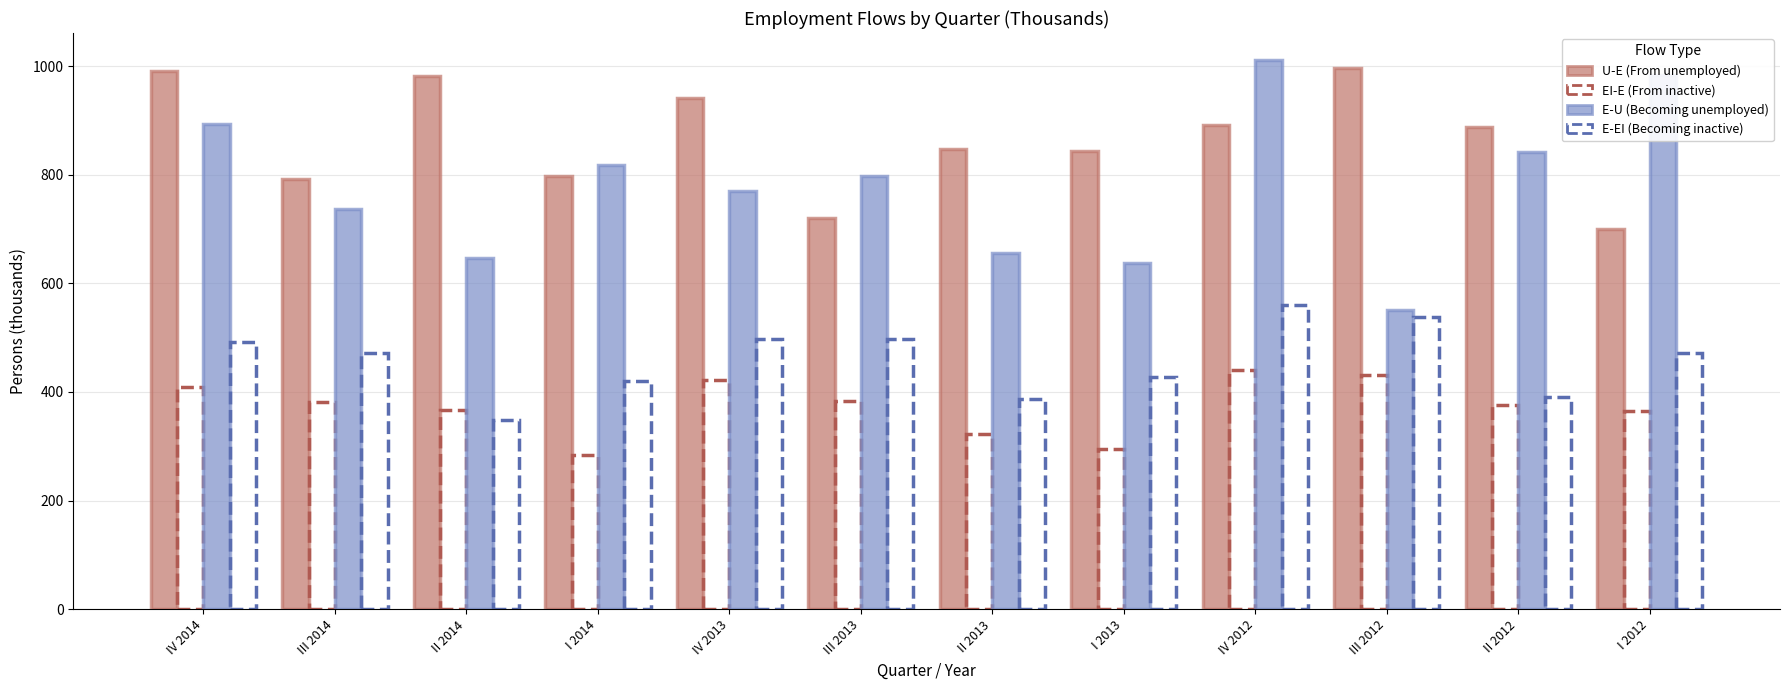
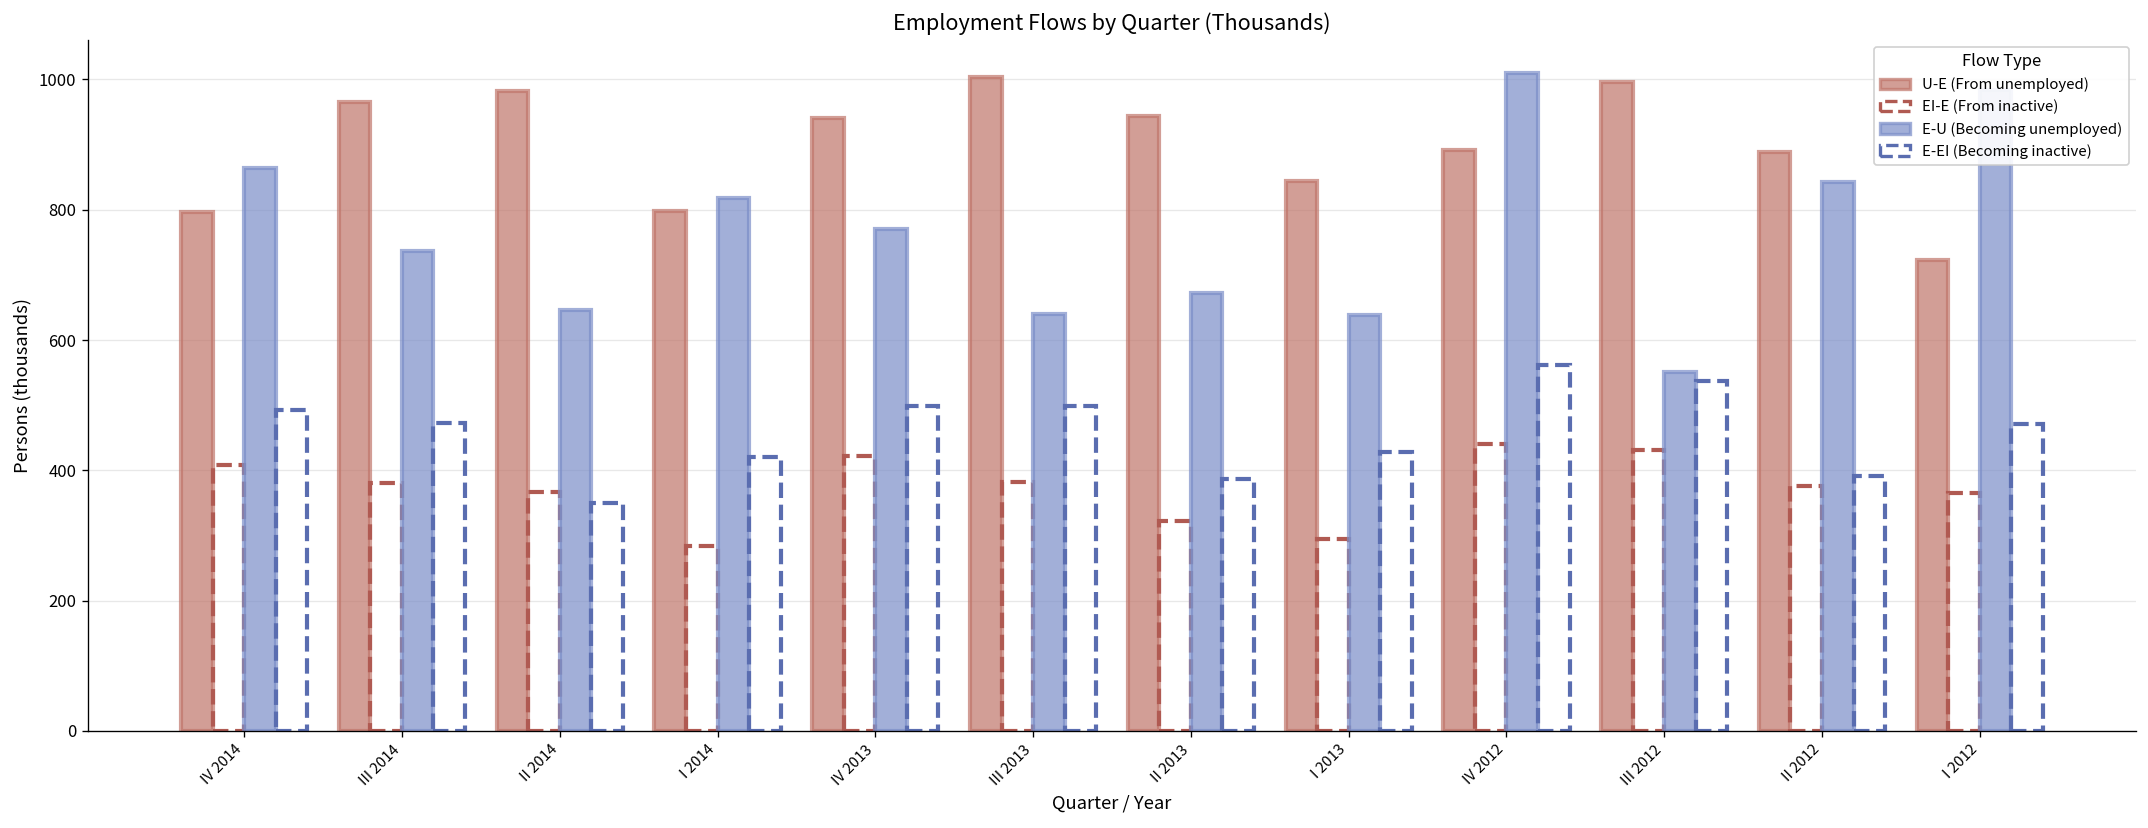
U-E (From unemployed), IV 2014: 990 -> 800
E-U (Becoming unemployed), IV 2014: 890 -> 860
U-E (From unemployed), III 2014: 790 -> 970
U-E (From unemployed), III 2013: 720 -> 1000
E-U (Becoming unemployed), III 2013: 800 -> 640
U-E (From unemployed), II 2013: 850 -> 940
E-U (Becoming unemployed), II 2013: 660 -> 670
U-E (From unemployed), I 2012: 700 -> 720
